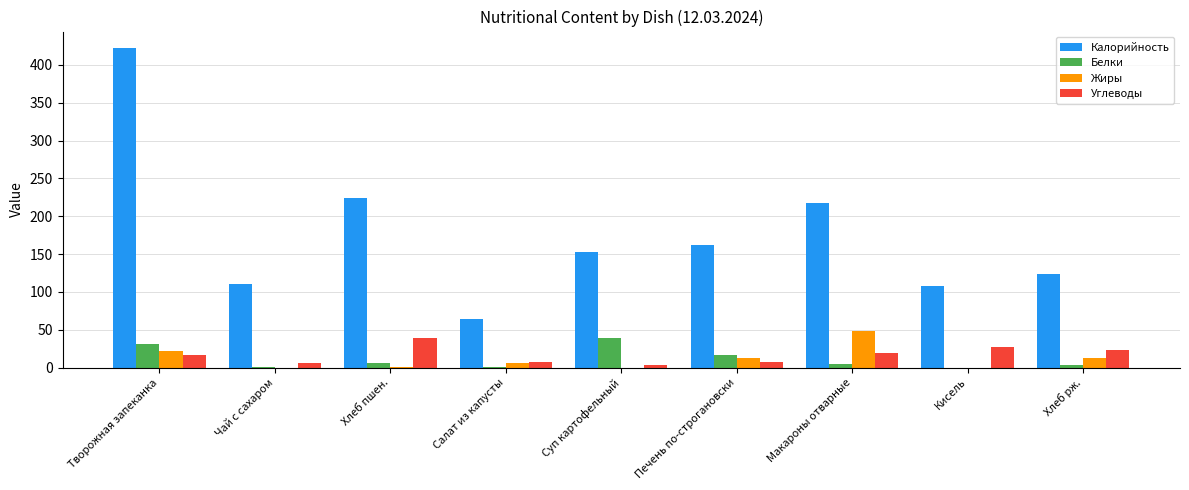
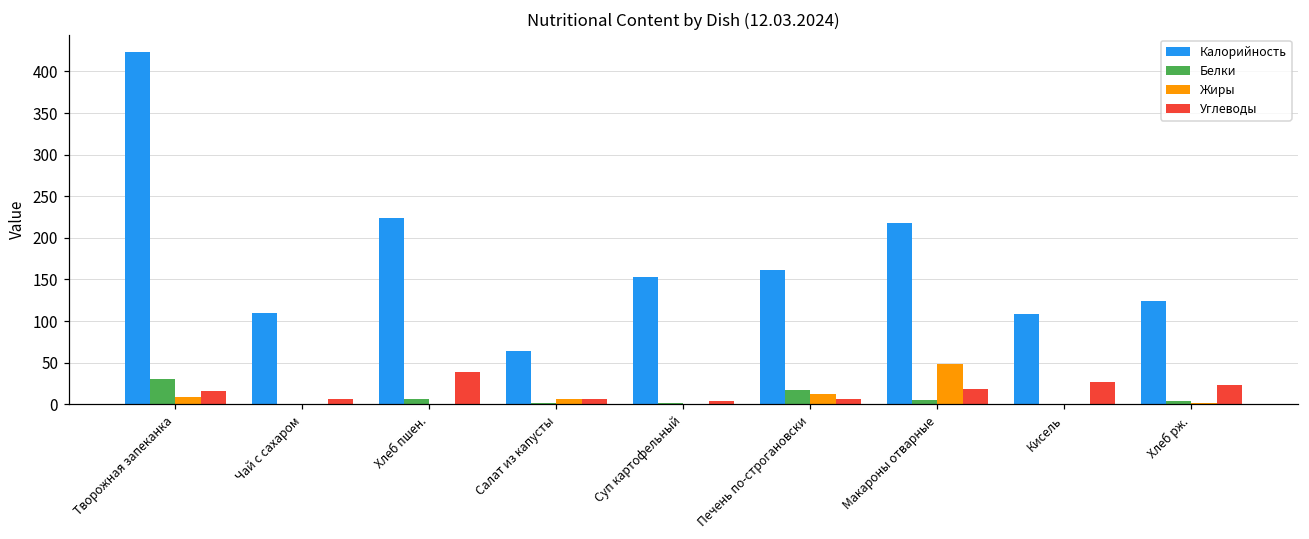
Жиры, Творожная запеканка: 20 -> 10
Белки, Суп картофельный: 40 -> 0
Жиры, Хлеб рж.: 10 -> 0
